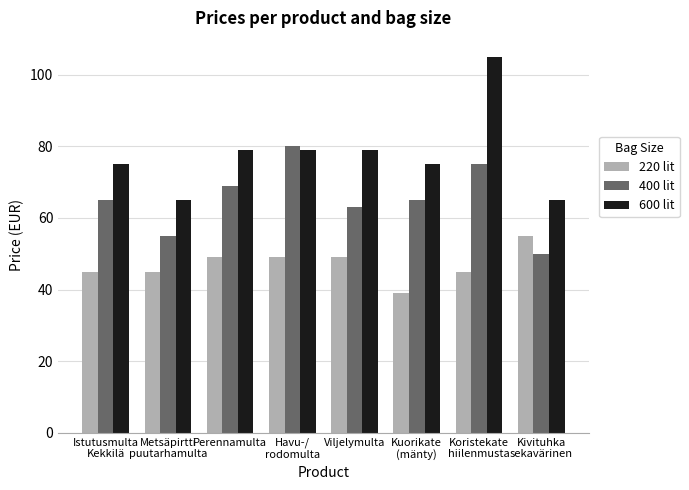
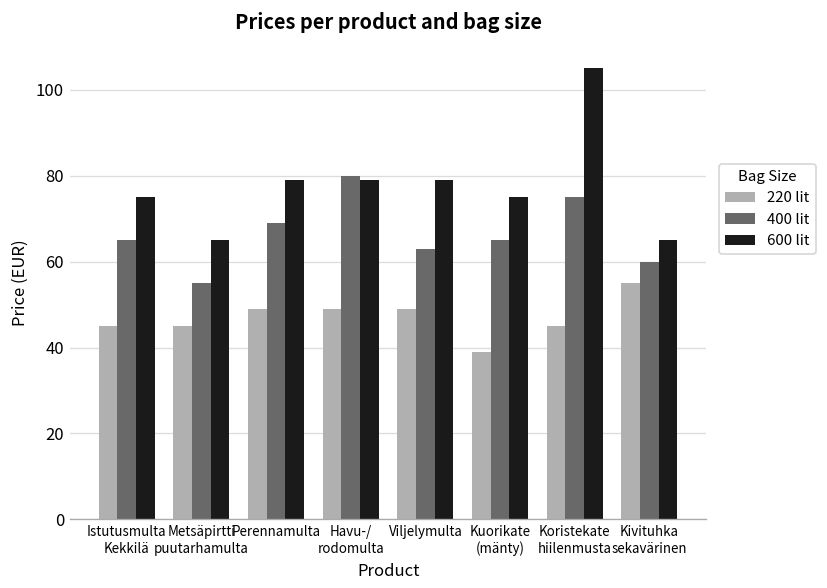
400 lit, Kivituhka sekavärinen: 50 -> 60
